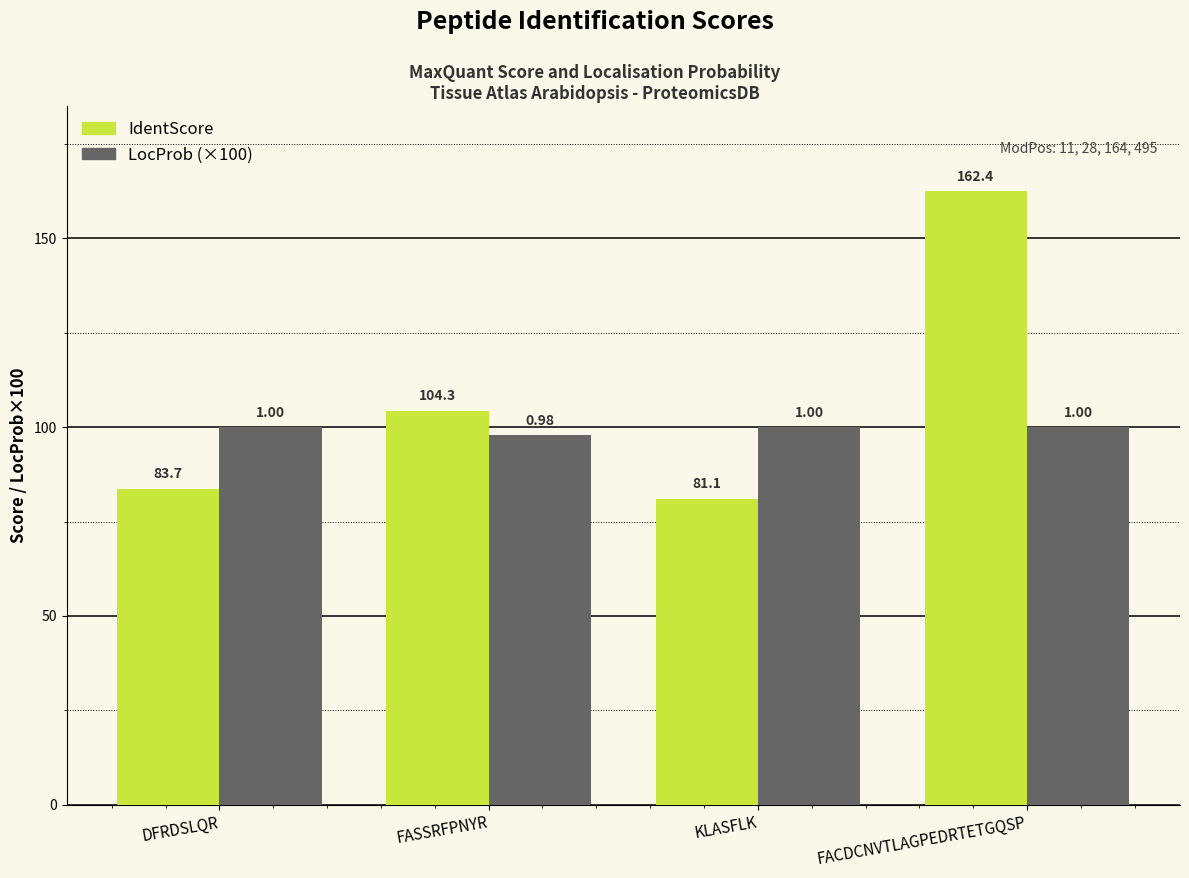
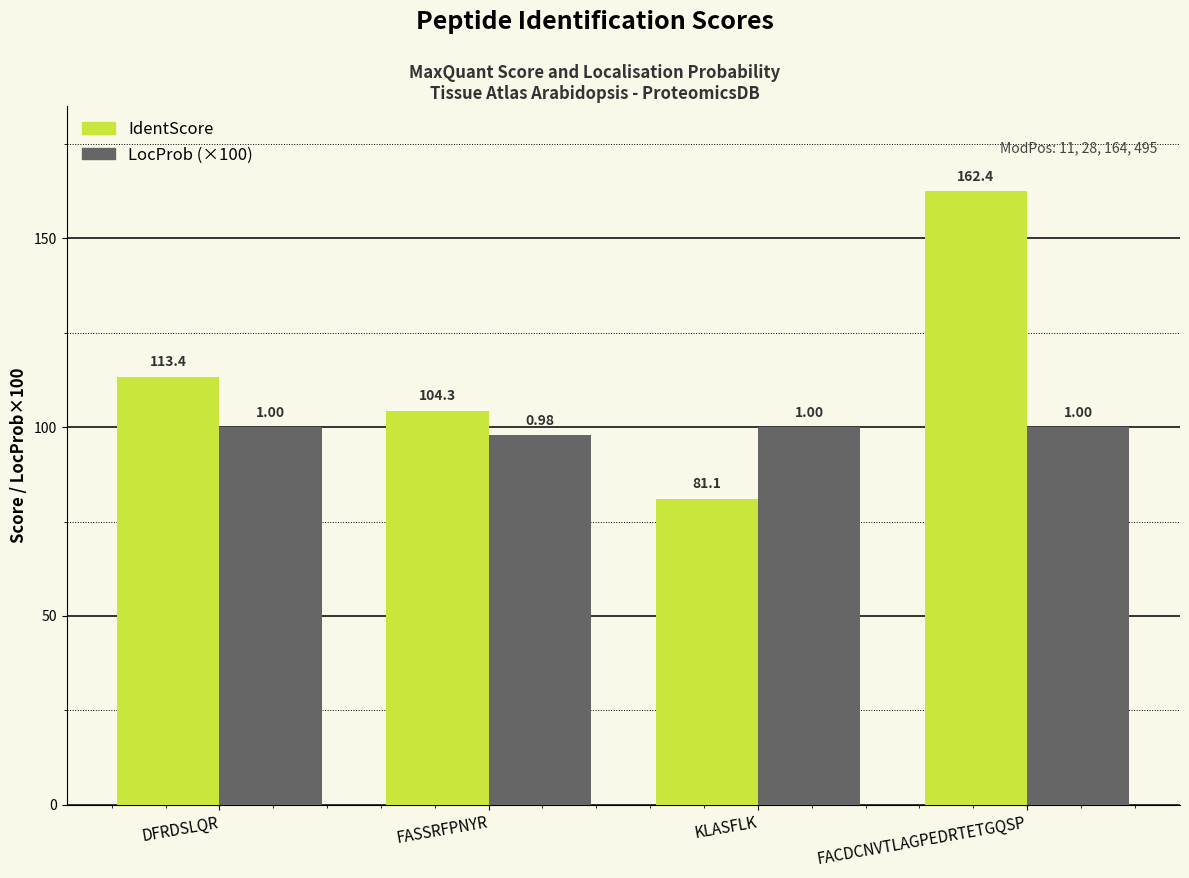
IdentScore, DFRDSLQR: 83.7 -> 113.4
